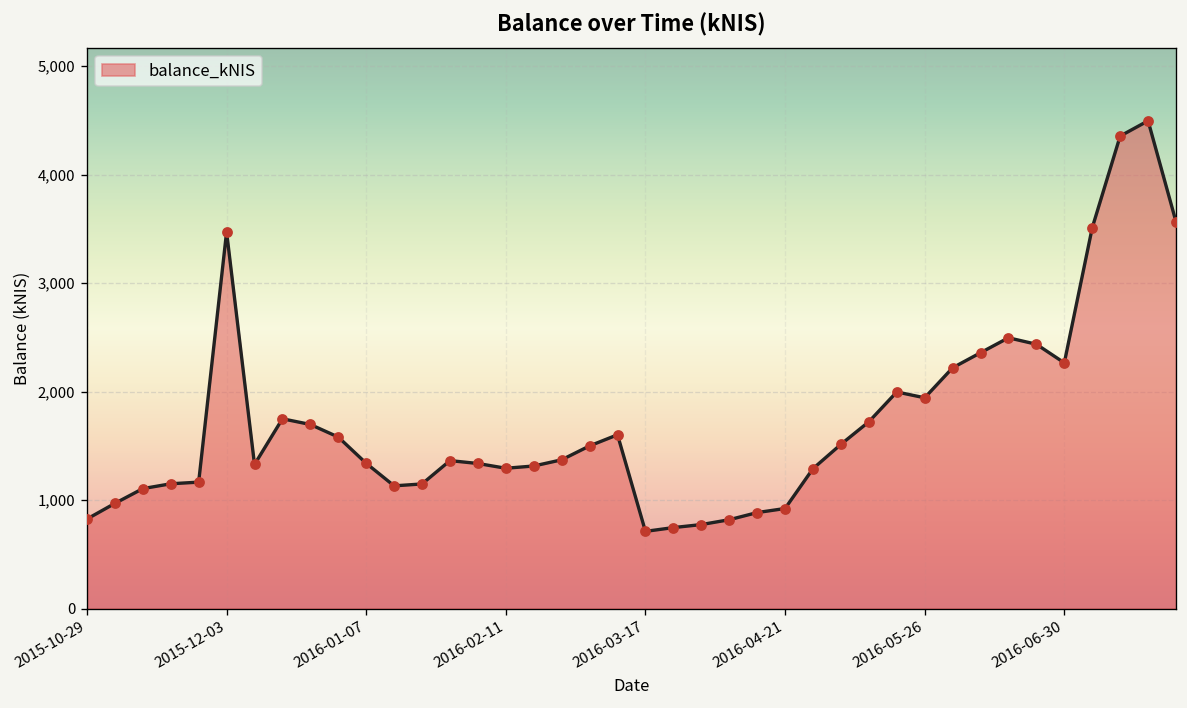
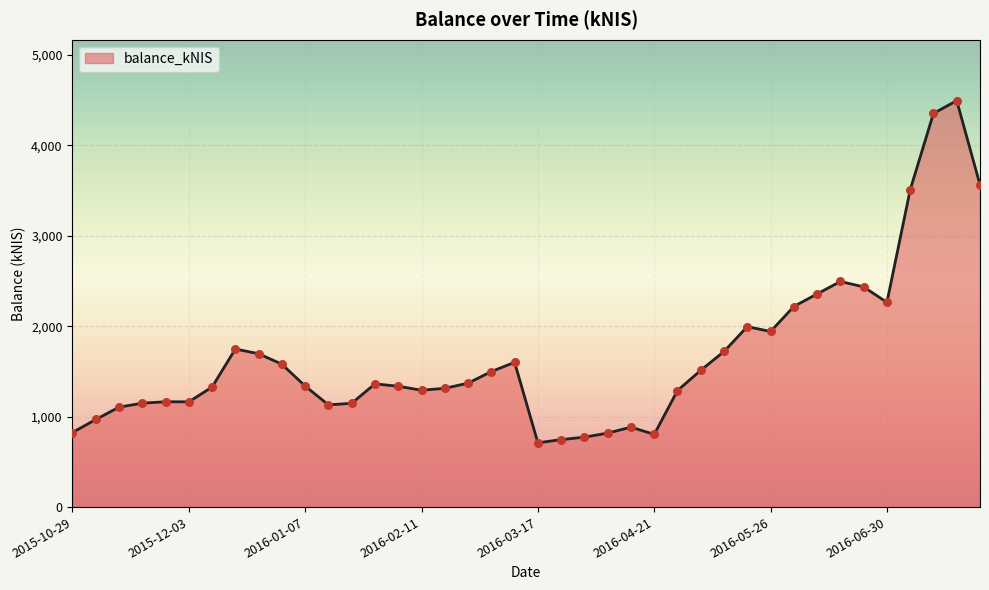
2015-12-03: 3,500 -> 1,200
2016-04-21: 900 -> 800
